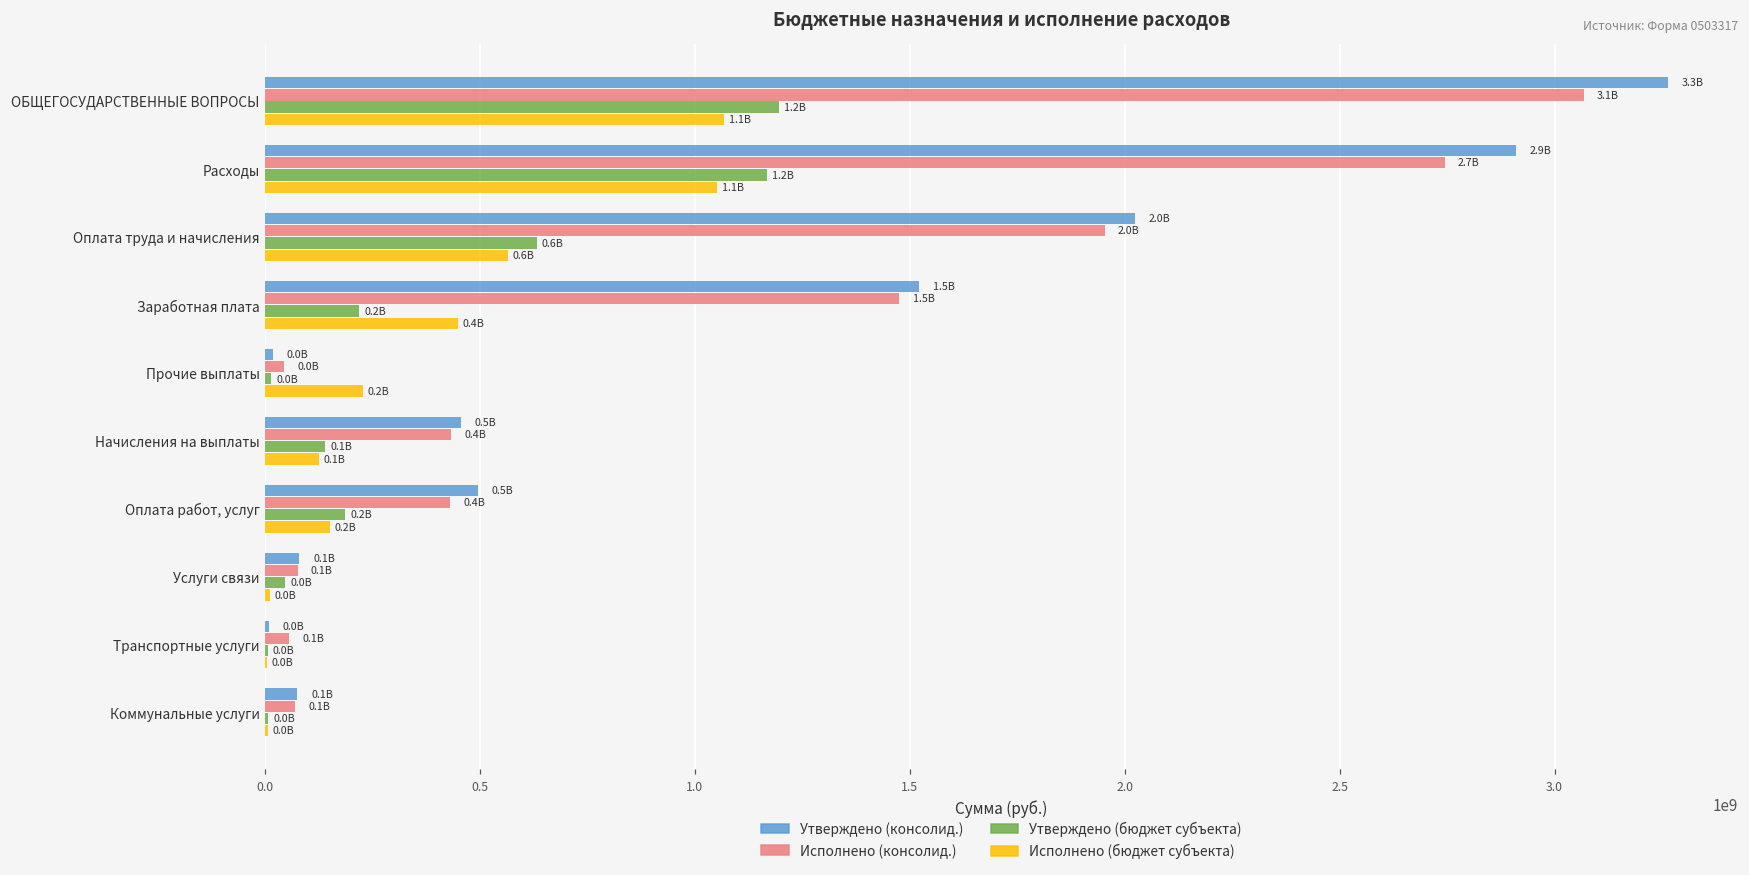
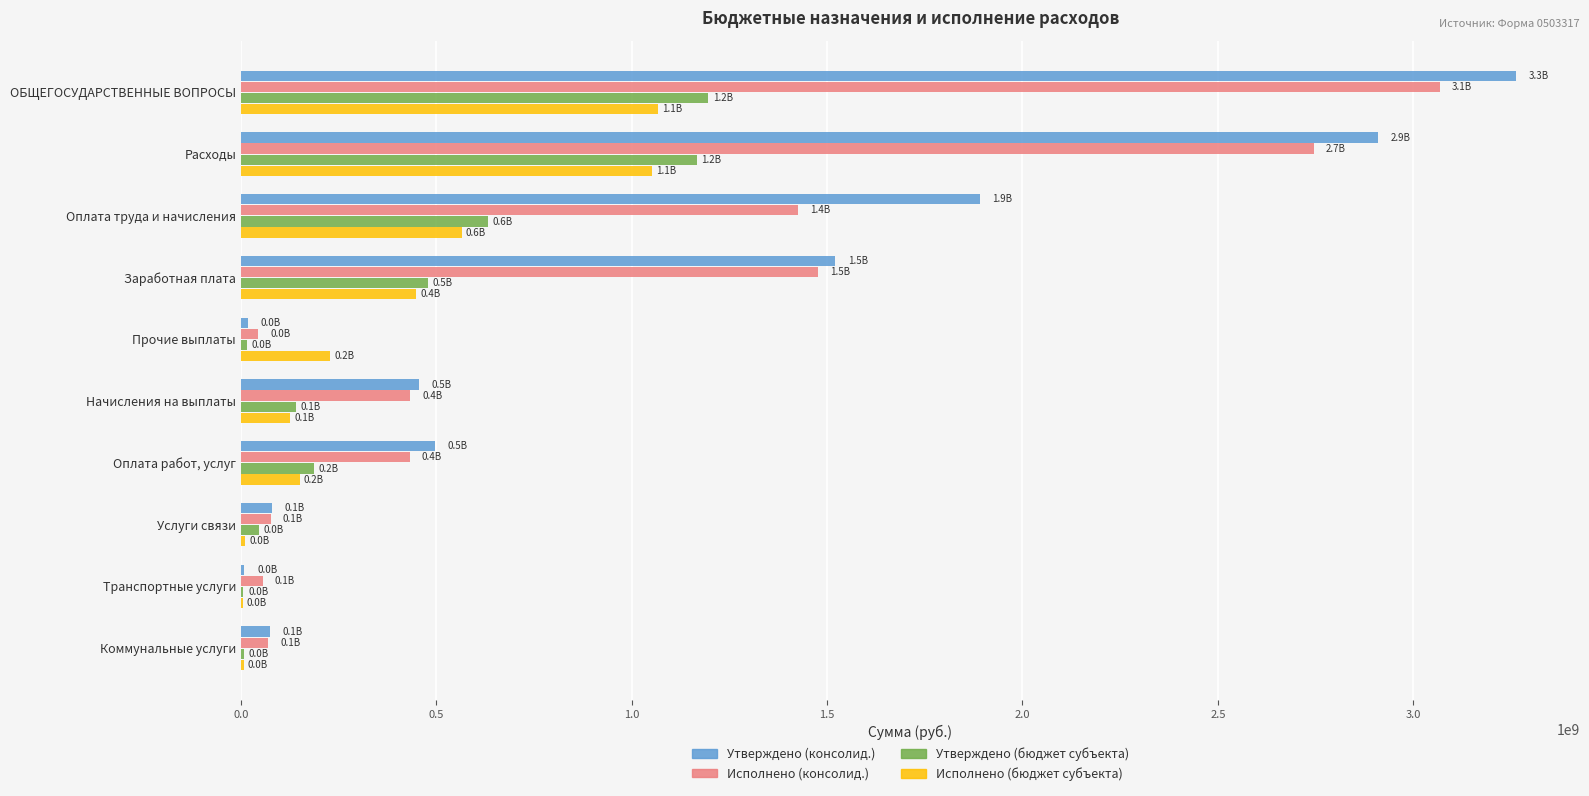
Утверждено (консолид.), Оплата труда и начисления: 2.0B -> 1.9B
Исполнено (консолид.), Оплата труда и начисления: 2.0B -> 1.4B
Утверждено (бюджет субъекта), Заработная плата: 0.2B -> 0.5B
